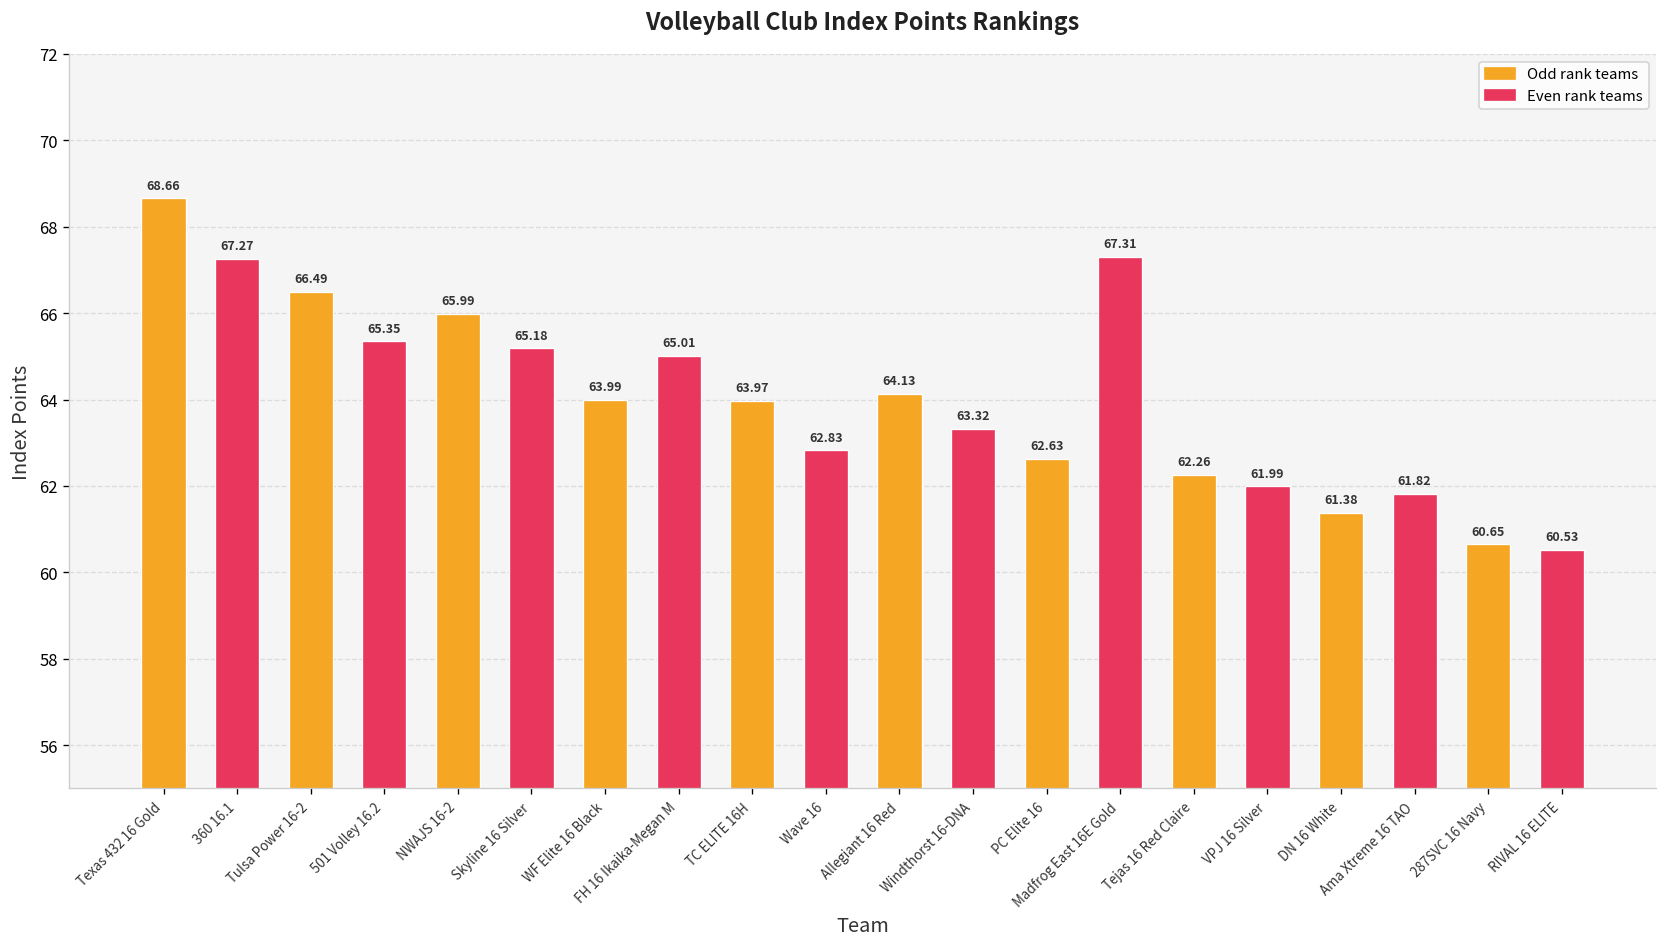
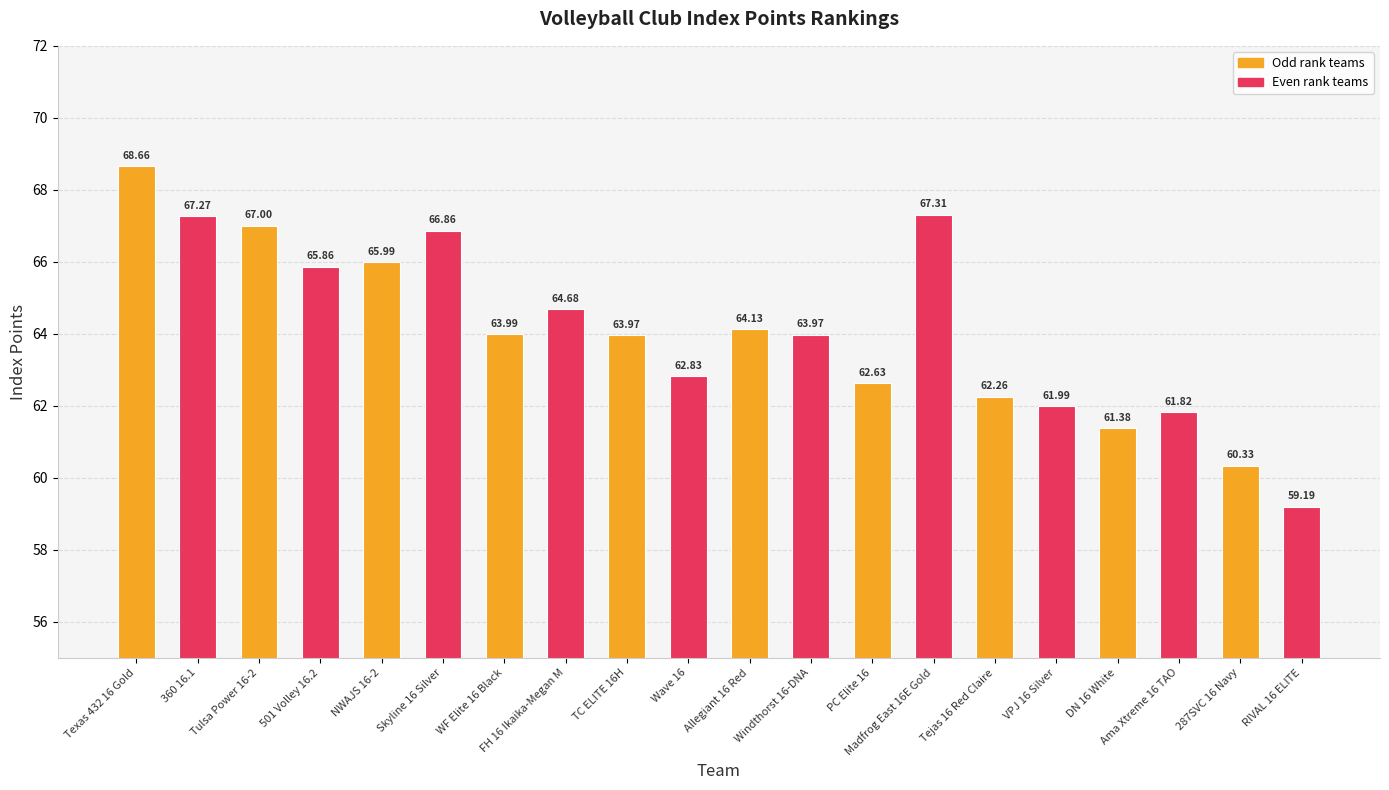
Tulsa Power 16-2: 66.49 -> 67.00
501 Volley 16.2: 65.35 -> 65.86
Skyline 16 Silver: 65.18 -> 66.86
FH 16 Ikaika-Megan M: 65.01 -> 64.68
Windthorst 16-DNA: 63.32 -> 63.97
287SVC 16 Navy: 60.65 -> 60.33
RIVAL 16 ELITE: 60.53 -> 59.19
